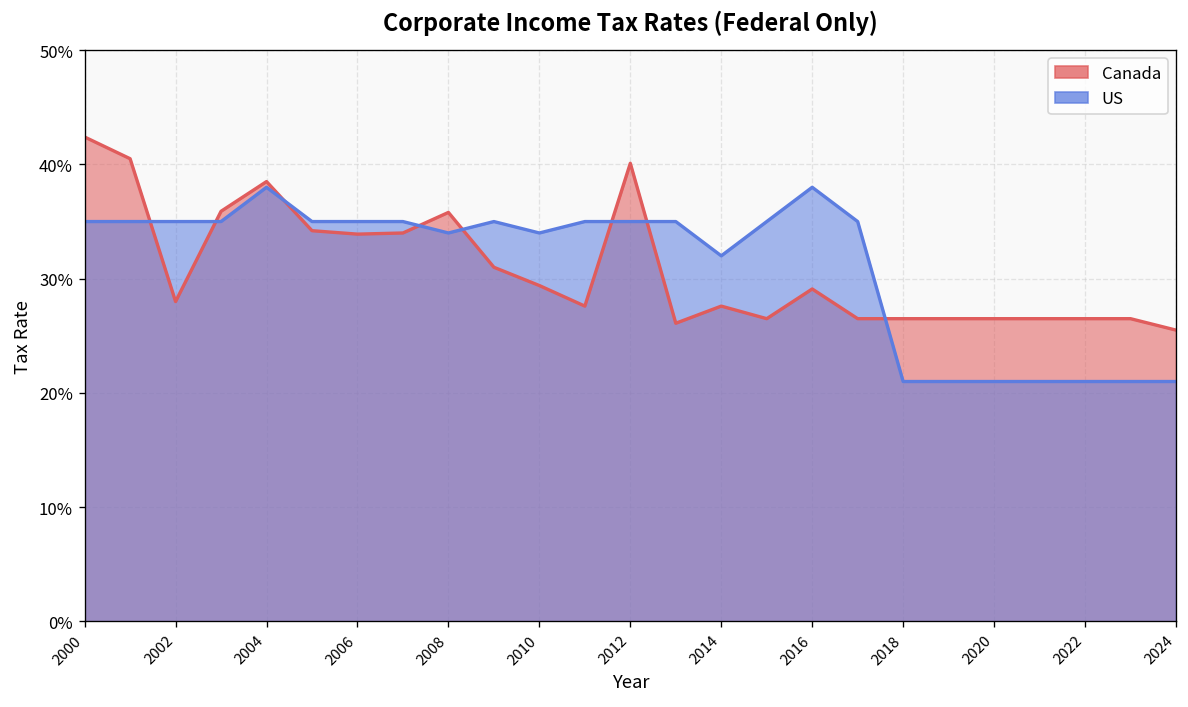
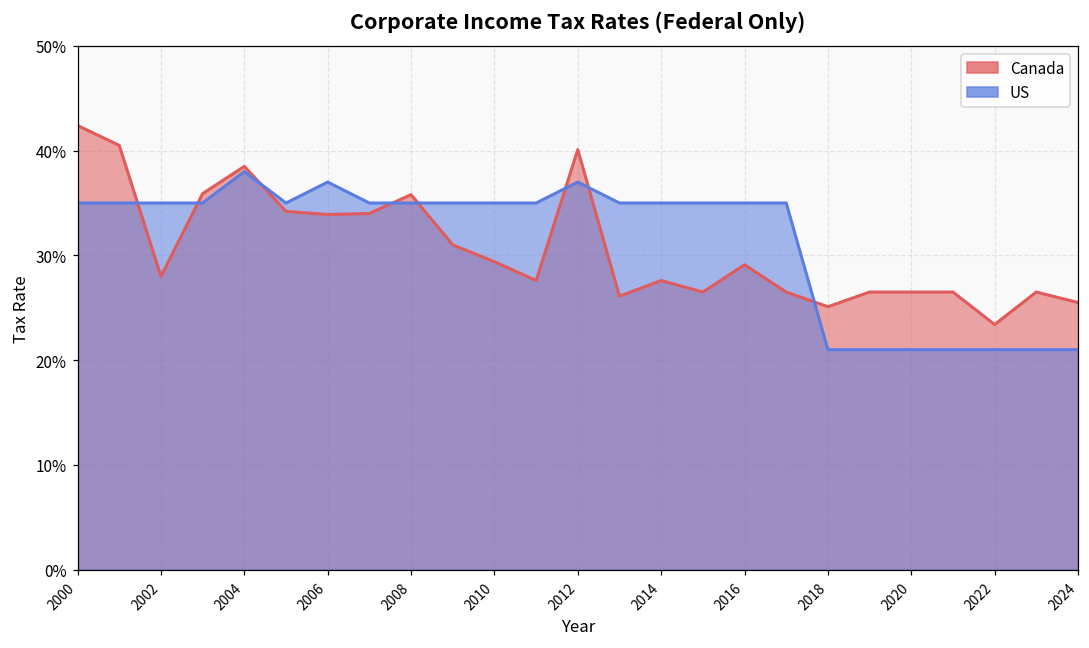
US, 2006: 35% -> 37%
US, 2008: 34% -> 35%
US, 2010: 34% -> 35%
US, 2012: 35% -> 37%
US, 2014: 32% -> 35%
US, 2016: 38% -> 35%
Canada, 2018: 27% -> 25%
Canada, 2022: 27% -> 23%
